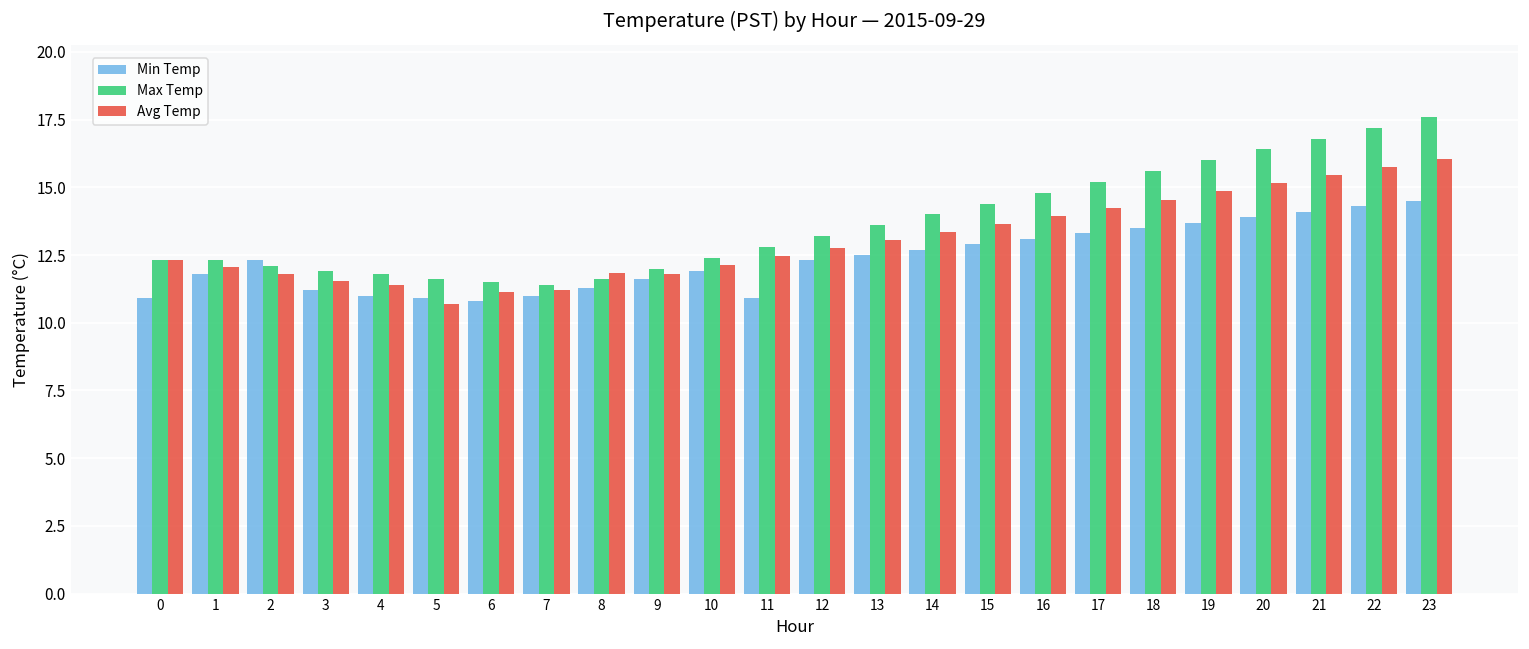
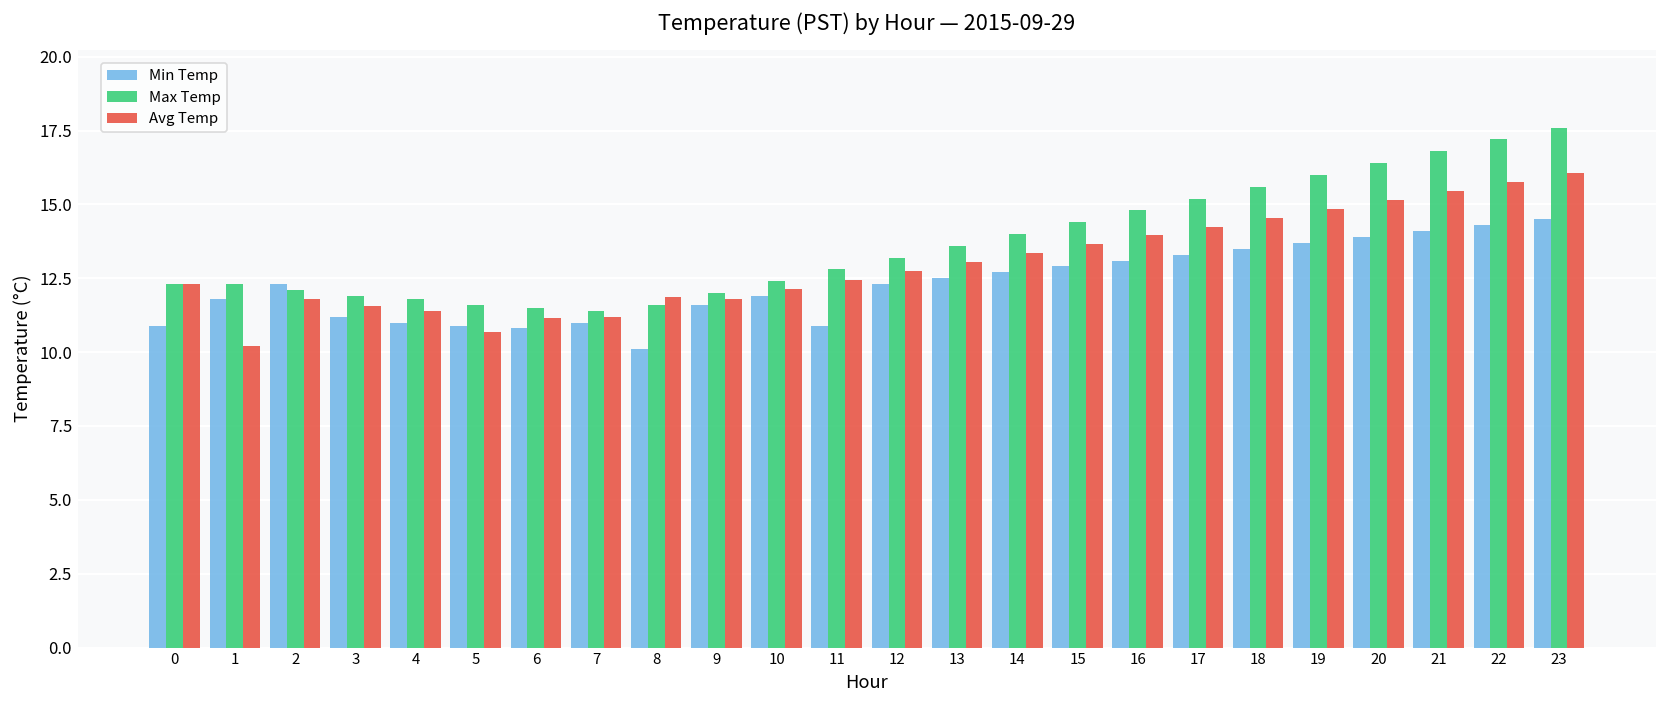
Avg Temp, 1: 12.1 -> 10.2
Min Temp, 8: 11.3 -> 10.1
